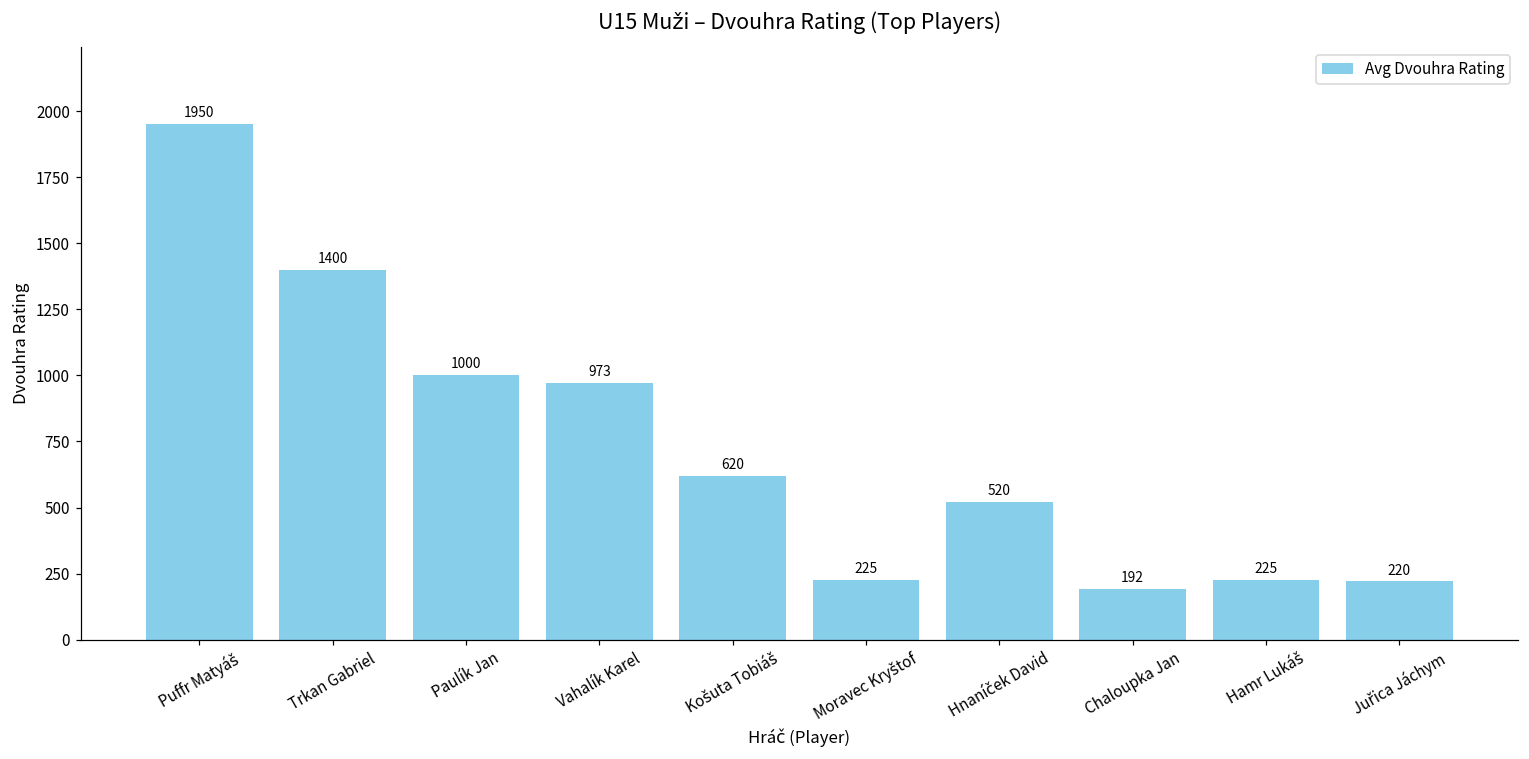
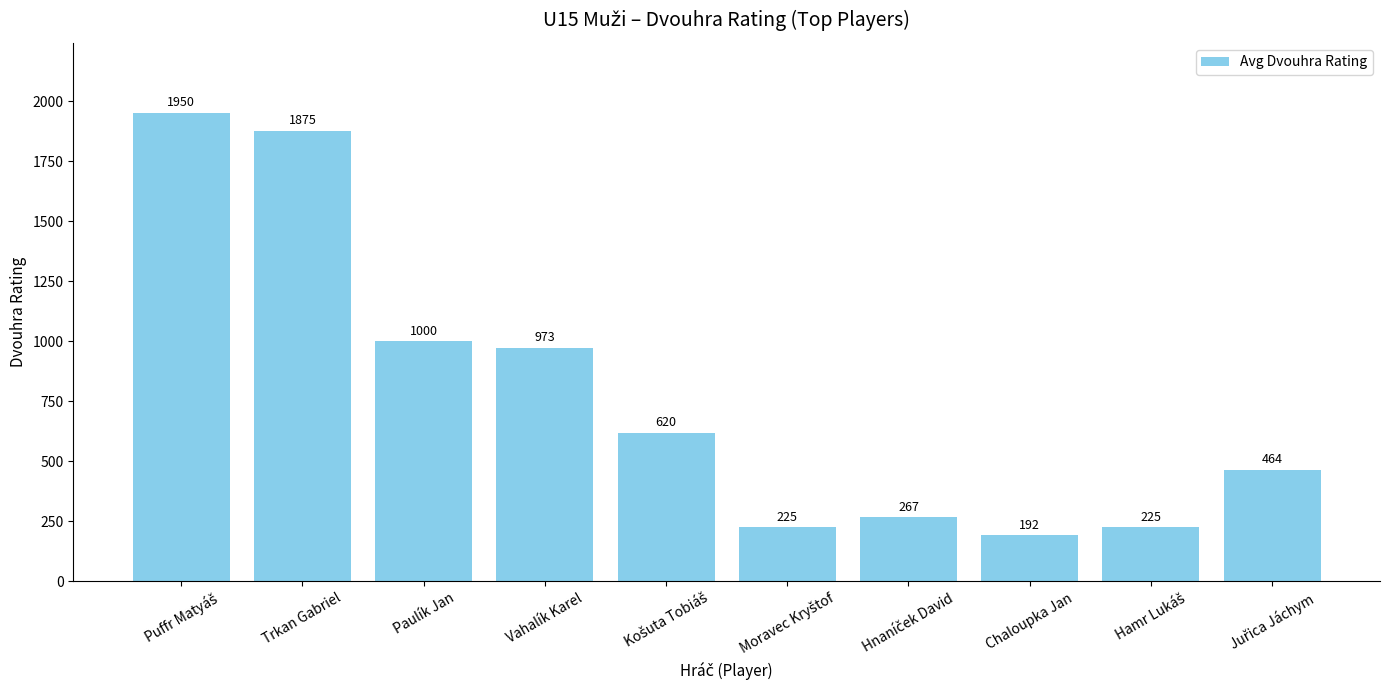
Trkan Gabriel: 1400 -> 1875
Hnaníček David: 520 -> 267
Juřica Jáchym: 220 -> 464
